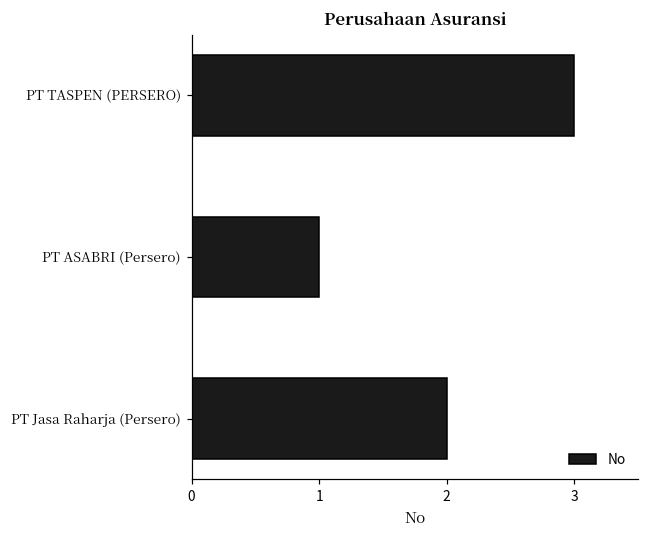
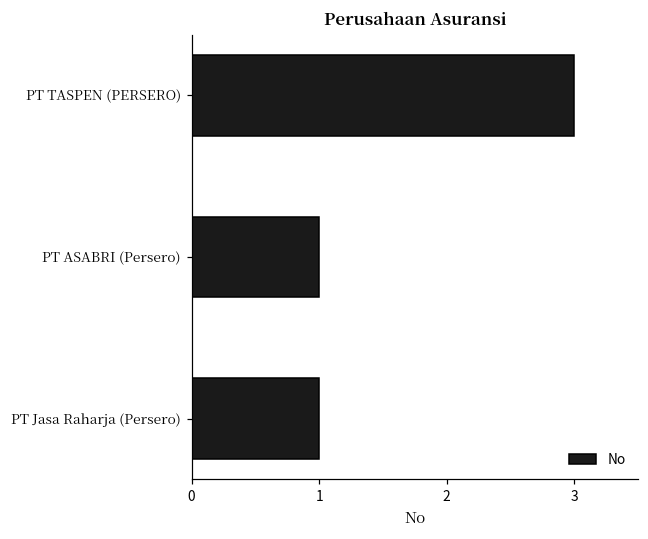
PT Jasa Raharja (Persero): 2 -> 1
